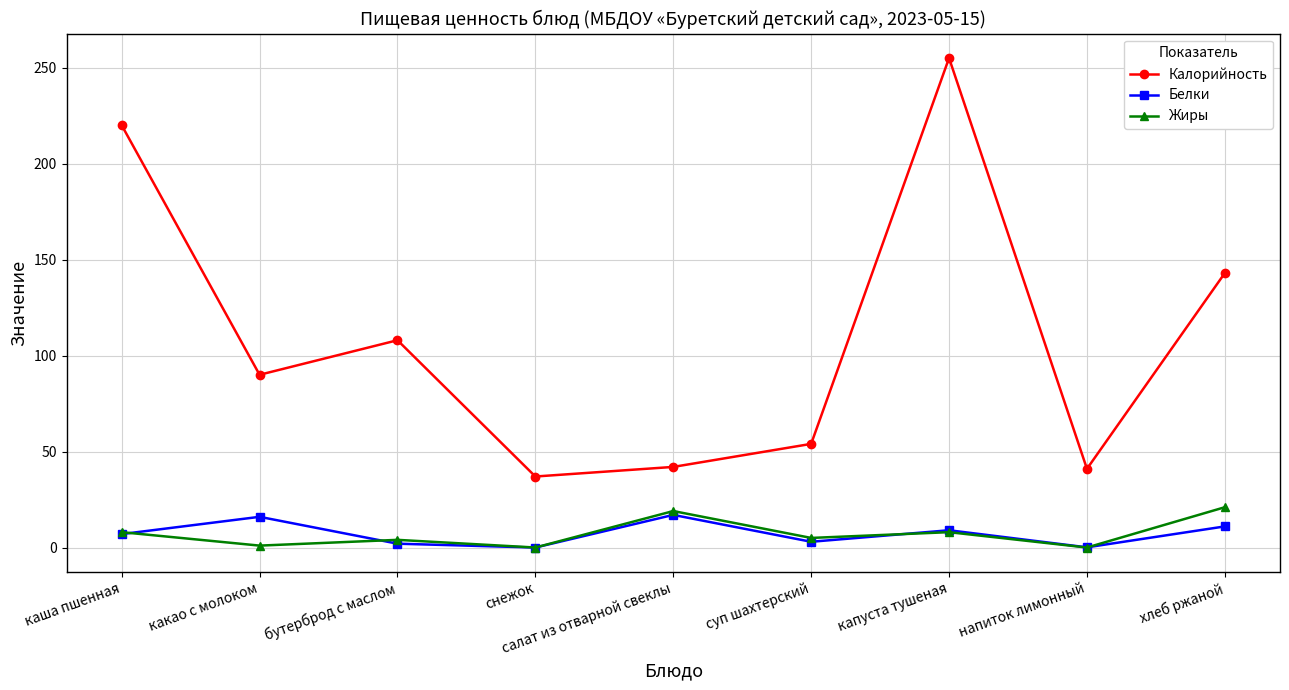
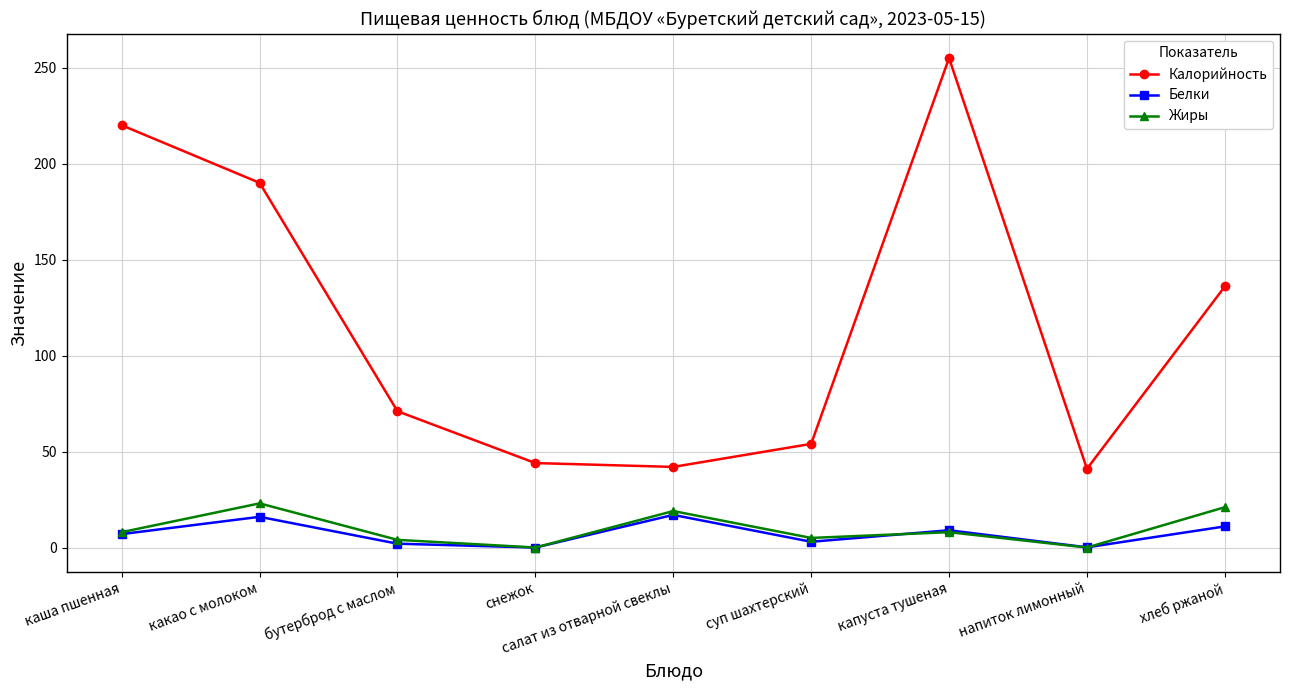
Калорийность, какао с молоком: 90 -> 190
Жиры, какао с молоком: 1 -> 23
Калорийность, бутерброд с маслом: 108 -> 71
Калорийность, снежок: 37 -> 44
Калорийность, хлеб ржаной: 143 -> 136
